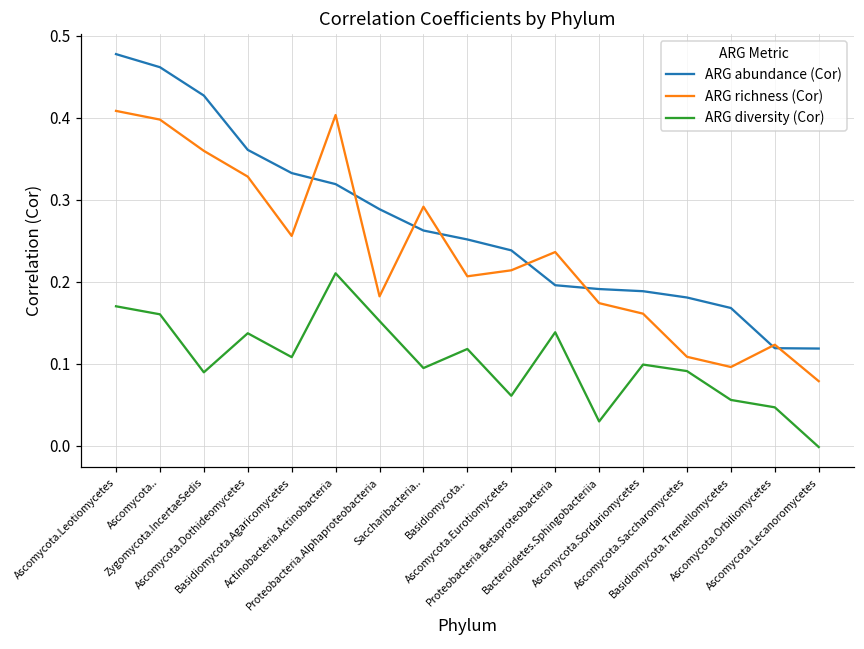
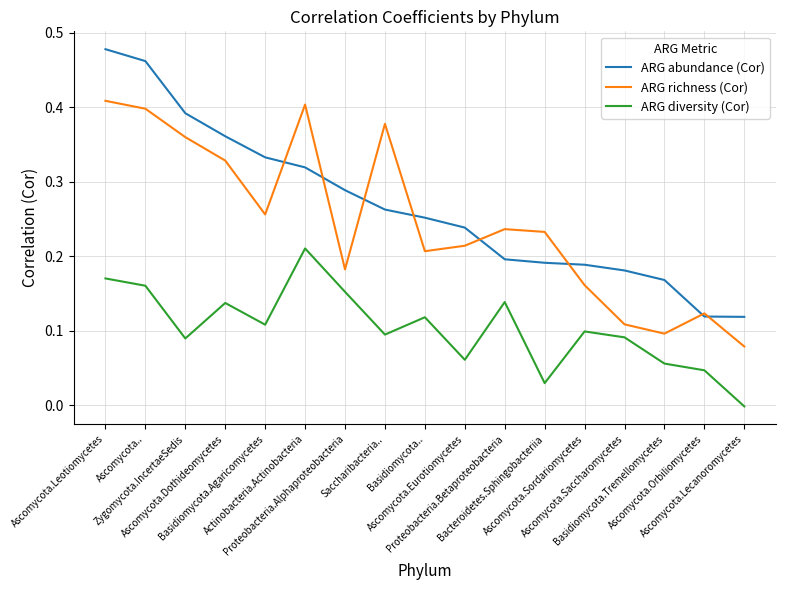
ARG abundance (Cor), Zygomycota.IncertaeSedis: 0.43 -> 0.39
ARG richness (Cor), Saccharibacteria..: 0.29 -> 0.38
ARG richness (Cor), Bacteroidetes.Sphingobacteriia: 0.17 -> 0.23
